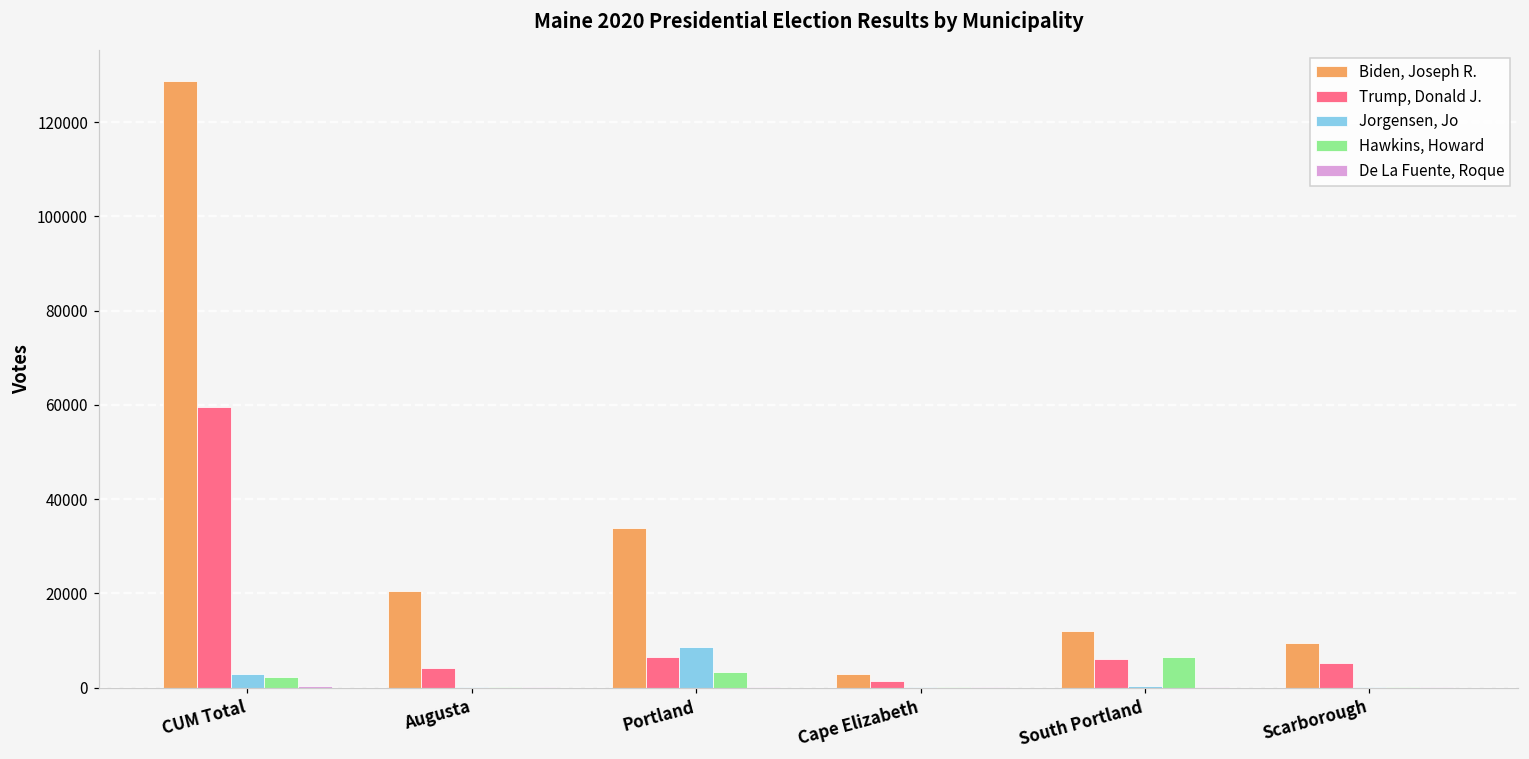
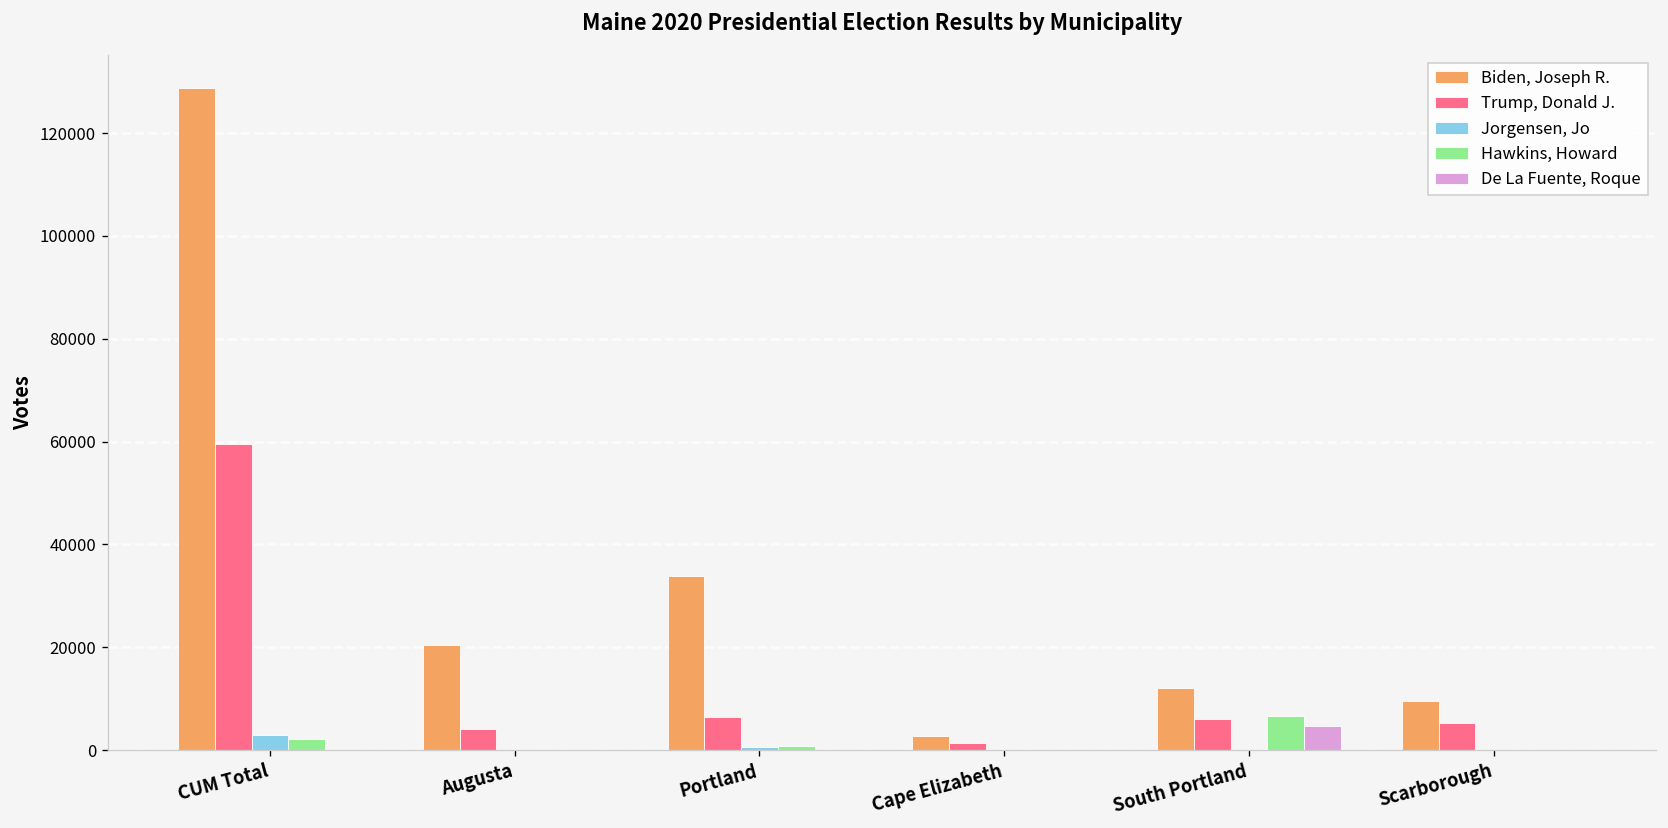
Jorgensen, Jo, Portland: 9000 -> 1000
Hawkins, Howard, Portland: 3000 -> 1000
De La Fuente, Roque, South Portland: 0 -> 5000
